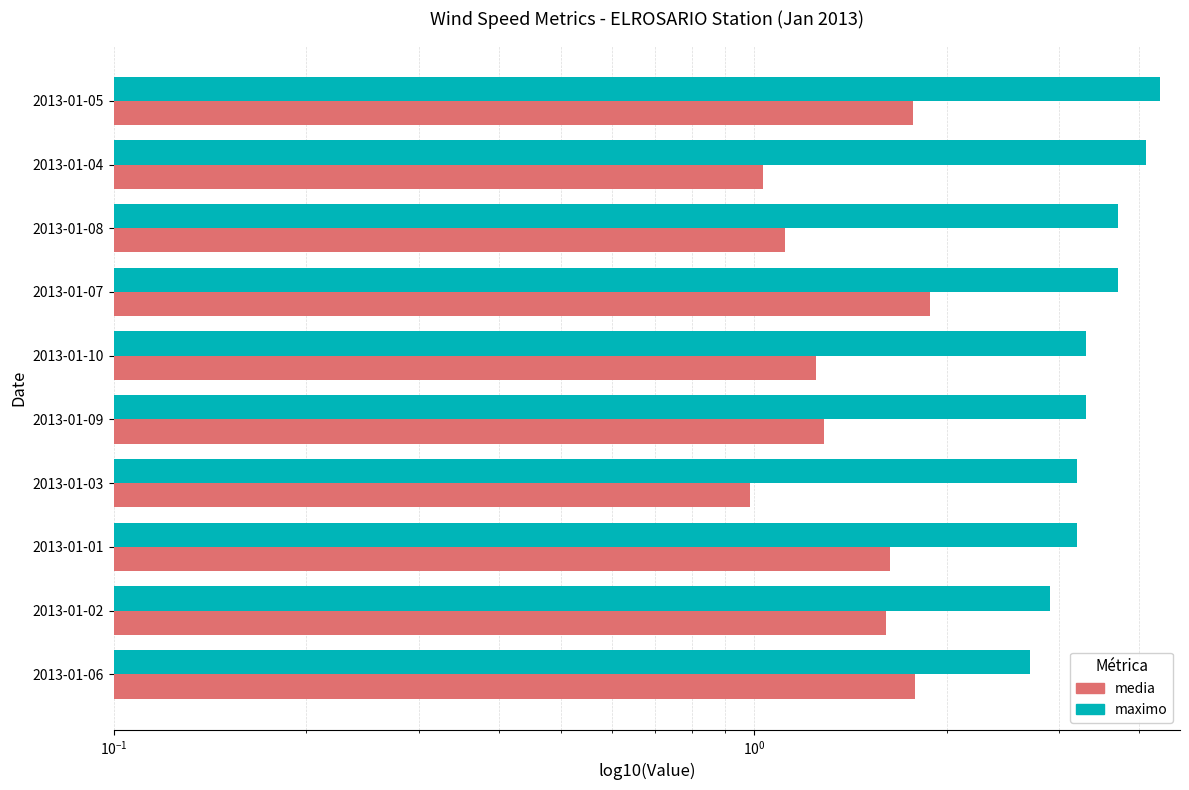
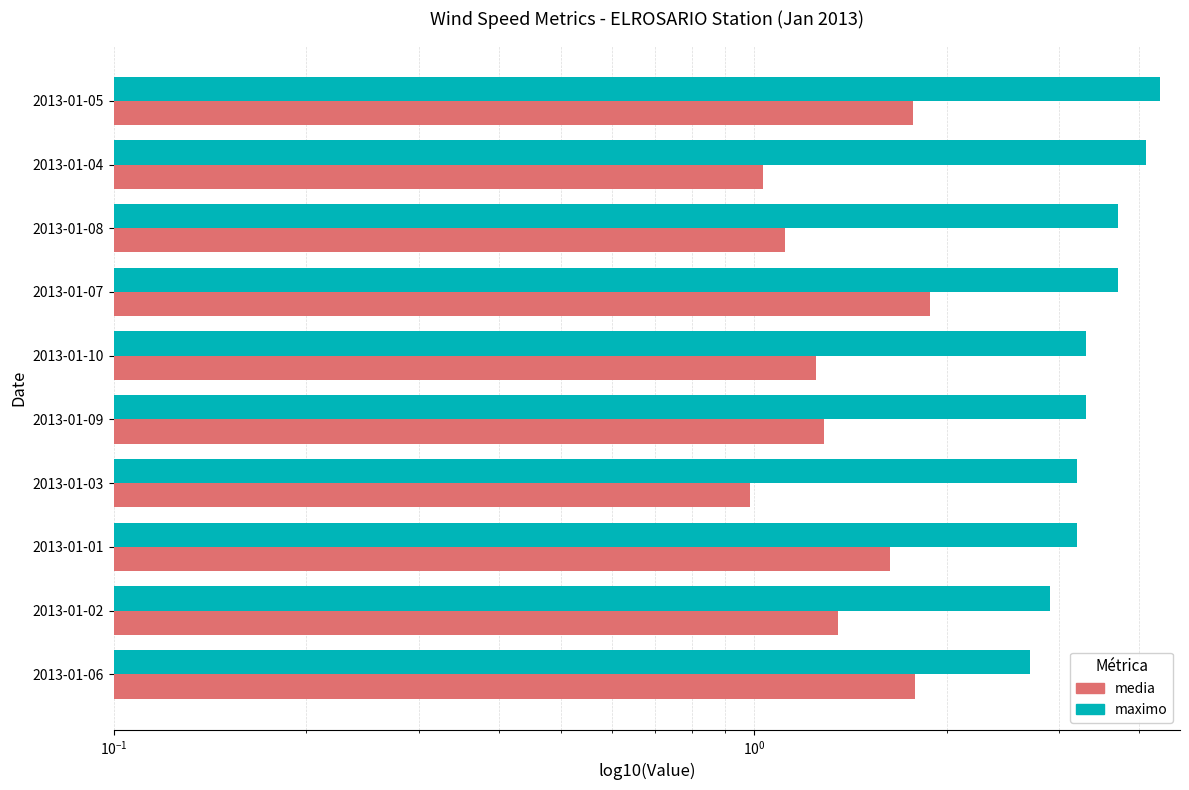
media, 2013-01-02: 1.61 -> 1.36
